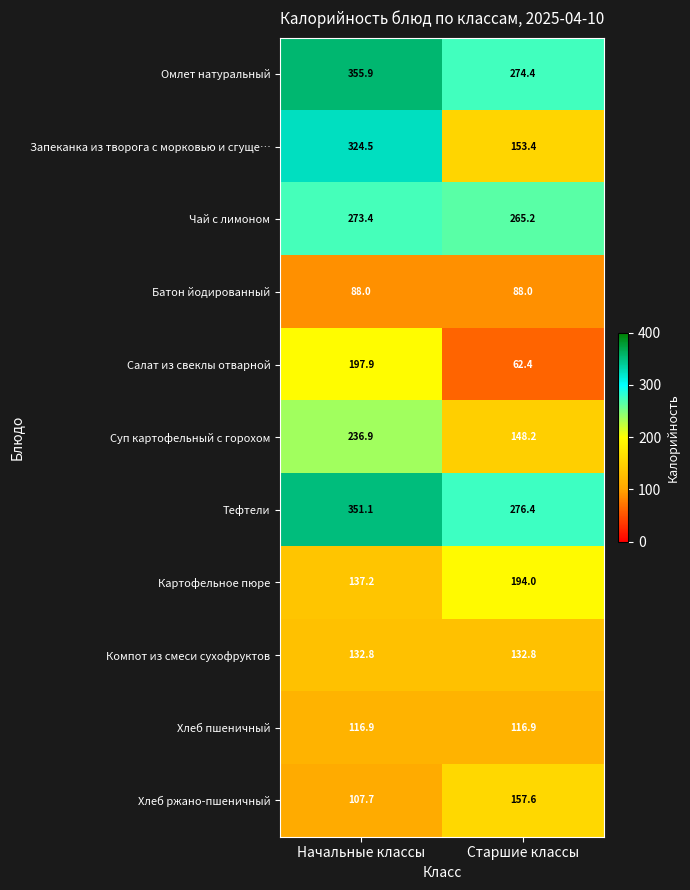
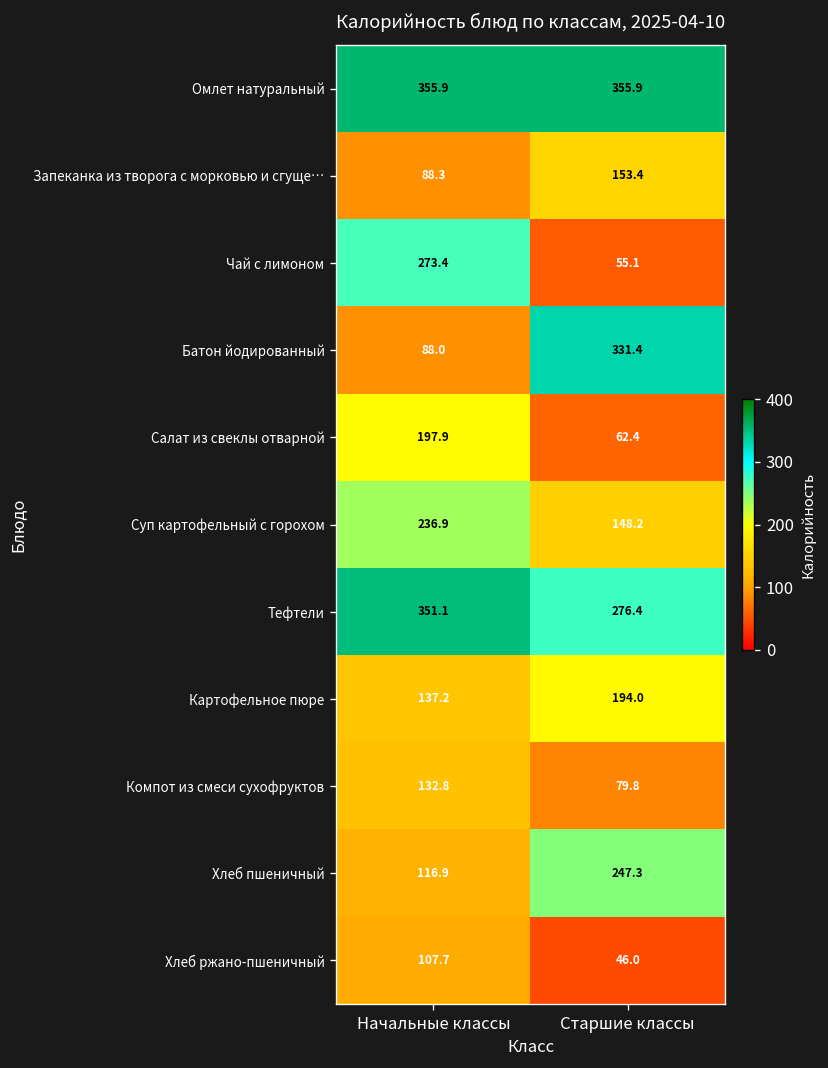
Омлет натуральный, Старшие классы: 274.4 -> 355.9
Запеканка из творога с морковью и сгуще…, Начальные классы: 324.5 -> 88.3
Чай с лимоном, Старшие классы: 265.2 -> 55.1
Батон йодированный, Старшие классы: 88.0 -> 331.4
Компот из смеси сухофруктов, Старшие классы: 132.8 -> 79.8
Хлеб пшеничный, Старшие классы: 116.9 -> 247.3
Хлеб ржано-пшеничный, Старшие классы: 157.6 -> 46.0
